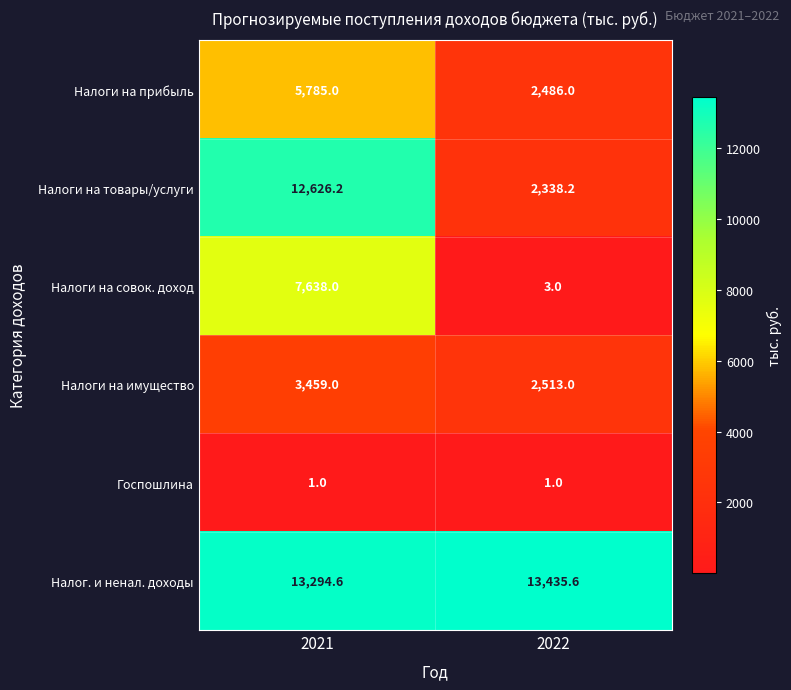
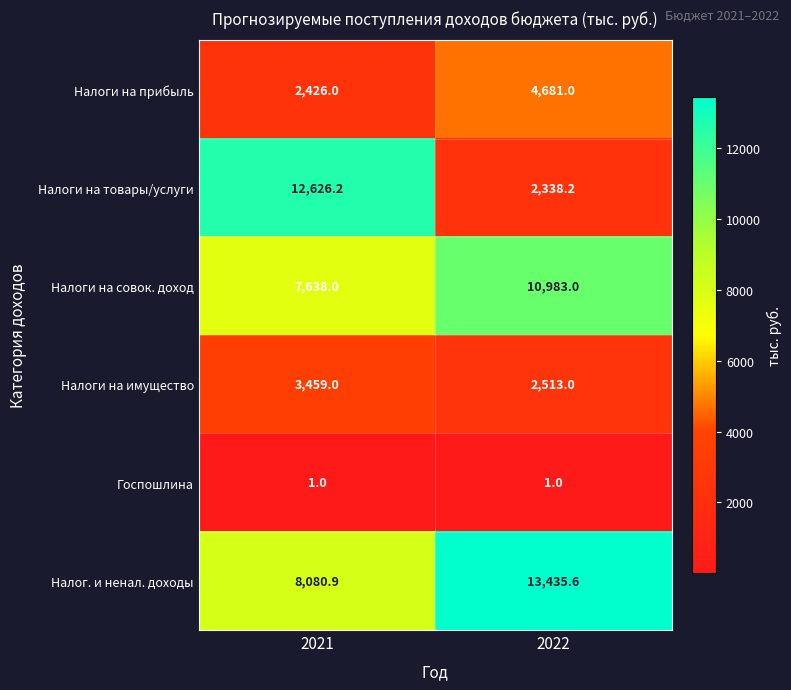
Налоги на прибыль, 2021: 5,785.0 -> 2,426.0
Налоги на прибыль, 2022: 2,486.0 -> 4,681.0
Налоги на совок. доход, 2022: 3.0 -> 10,983.0
Налог. и ненал. доходы, 2021: 13,294.6 -> 8,080.9
